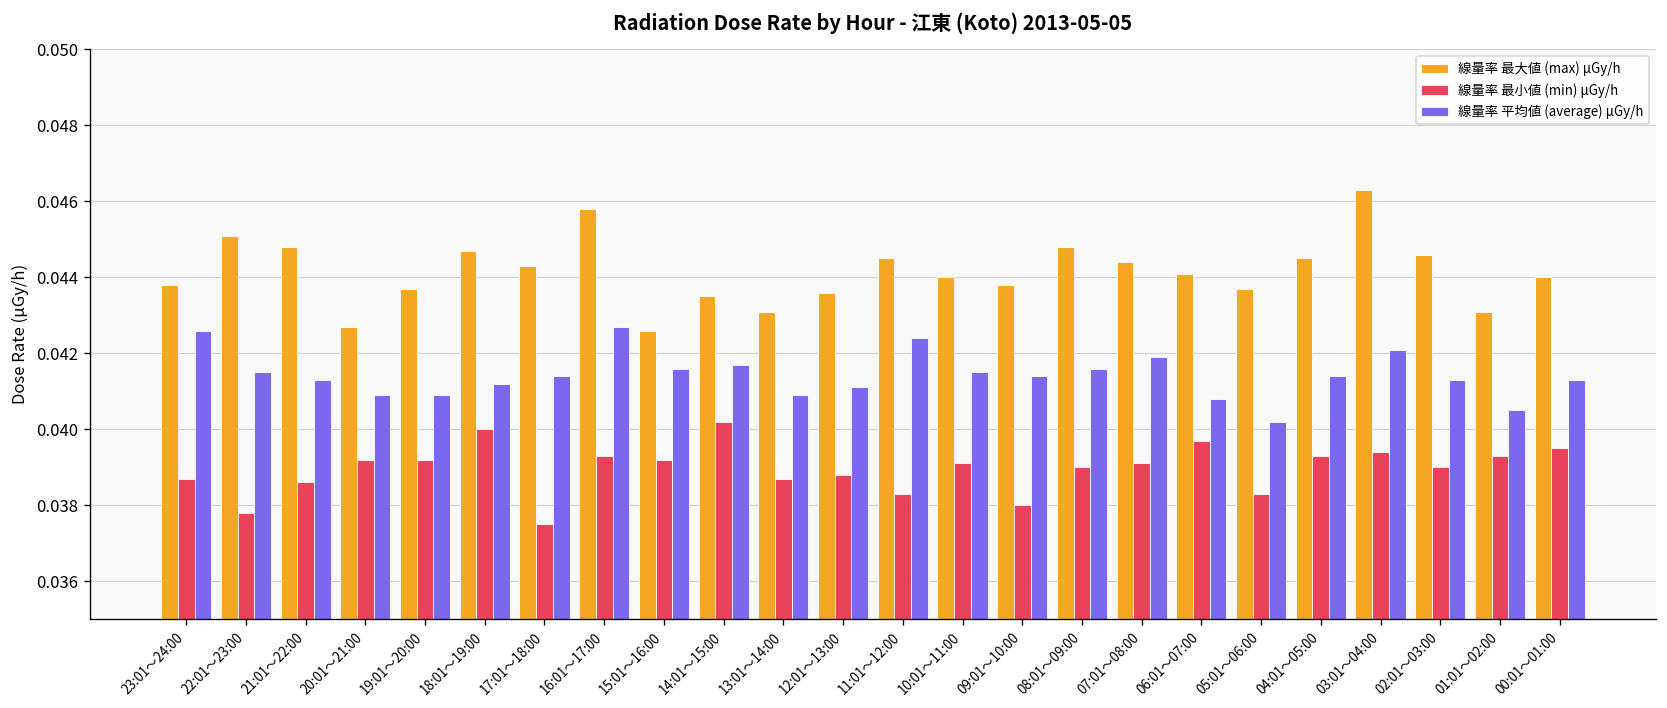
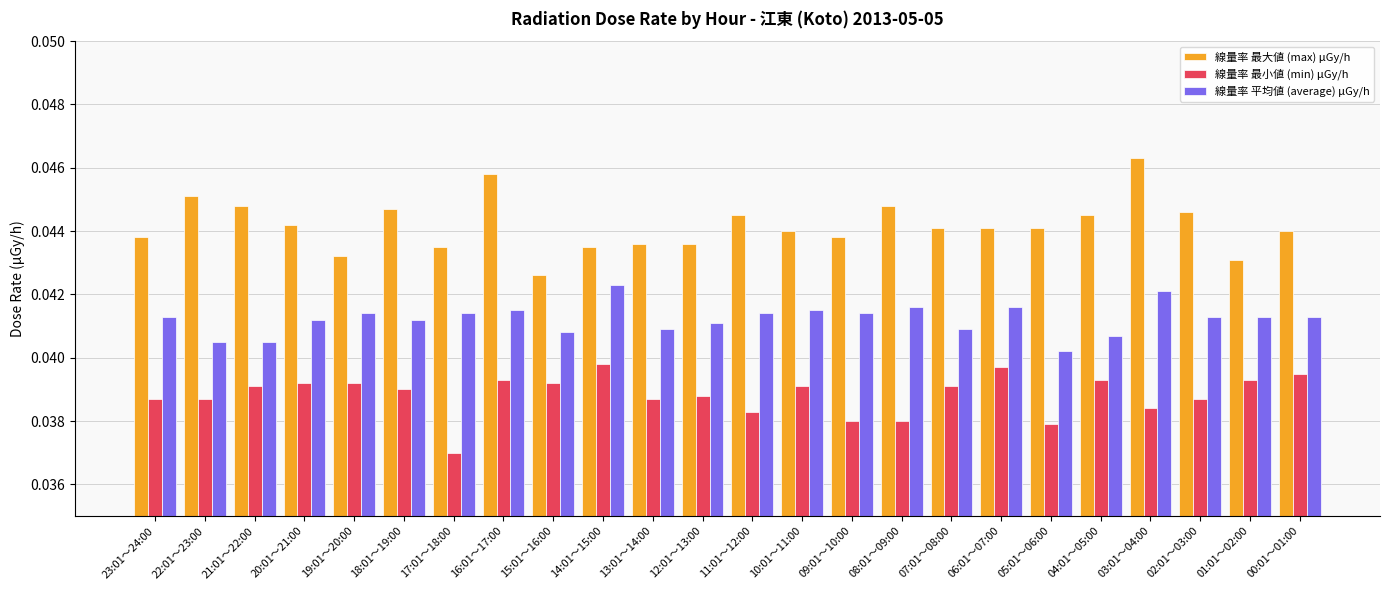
線量率 平均値 (average) μGy/h, 23:01～24:00: 0.0426 -> 0.0413
線量率 最小値 (min) μGy/h, 22:01～23:00: 0.0378 -> 0.0387
線量率 平均値 (average) μGy/h, 22:01～23:00: 0.0415 -> 0.0405
線量率 最小値 (min) μGy/h, 21:01～22:00: 0.0386 -> 0.0391
線量率 平均値 (average) μGy/h, 21:01～22:00: 0.0413 -> 0.0405
線量率 最大値 (max) μGy/h, 20:01～21:00: 0.0427 -> 0.0442
線量率 平均値 (average) μGy/h, 20:01～21:00: 0.0409 -> 0.0412
線量率 最大値 (max) μGy/h, 19:01～20:00: 0.0437 -> 0.0432
線量率 平均値 (average) μGy/h, 19:01～20:00: 0.0409 -> 0.0414
線量率 最小値 (min) μGy/h, 18:01～19:00: 0.040 -> 0.039
線量率 最大値 (max) μGy/h, 17:01～18:00: 0.0443 -> 0.0435
線量率 最小値 (min) μGy/h, 17:01～18:00: 0.0375 -> 0.0370
線量率 平均値 (average) μGy/h, 16:01～17:00: 0.0427 -> 0.0415
線量率 平均値 (average) μGy/h, 15:01～16:00: 0.0416 -> 0.0408
線量率 最小値 (min) μGy/h, 14:01～15:00: 0.0402 -> 0.0398
線量率 平均値 (average) μGy/h, 14:01～15:00: 0.0417 -> 0.0423
線量率 最大値 (max) μGy/h, 13:01～14:00: 0.0431 -> 0.0436
線量率 平均値 (average) μGy/h, 11:01～12:00: 0.0424 -> 0.0414
線量率 最小値 (min) μGy/h, 08:01～09:00: 0.039 -> 0.038
線量率 最大値 (max) μGy/h, 07:01～08:00: 0.0444 -> 0.0441
線量率 平均値 (average) μGy/h, 07:01～08:00: 0.0419 -> 0.0409
線量率 平均値 (average) μGy/h, 06:01～07:00: 0.0408 -> 0.0416
線量率 最大値 (max) μGy/h, 05:01～06:00: 0.0437 -> 0.0441
線量率 最小値 (min) μGy/h, 05:01～06:00: 0.0383 -> 0.0379
線量率 平均値 (average) μGy/h, 04:01～05:00: 0.0414 -> 0.0407
線量率 最小値 (min) μGy/h, 03:01～04:00: 0.0394 -> 0.0384
線量率 最小値 (min) μGy/h, 02:01～03:00: 0.0390 -> 0.0387
線量率 平均値 (average) μGy/h, 01:01～02:00: 0.0405 -> 0.0413
